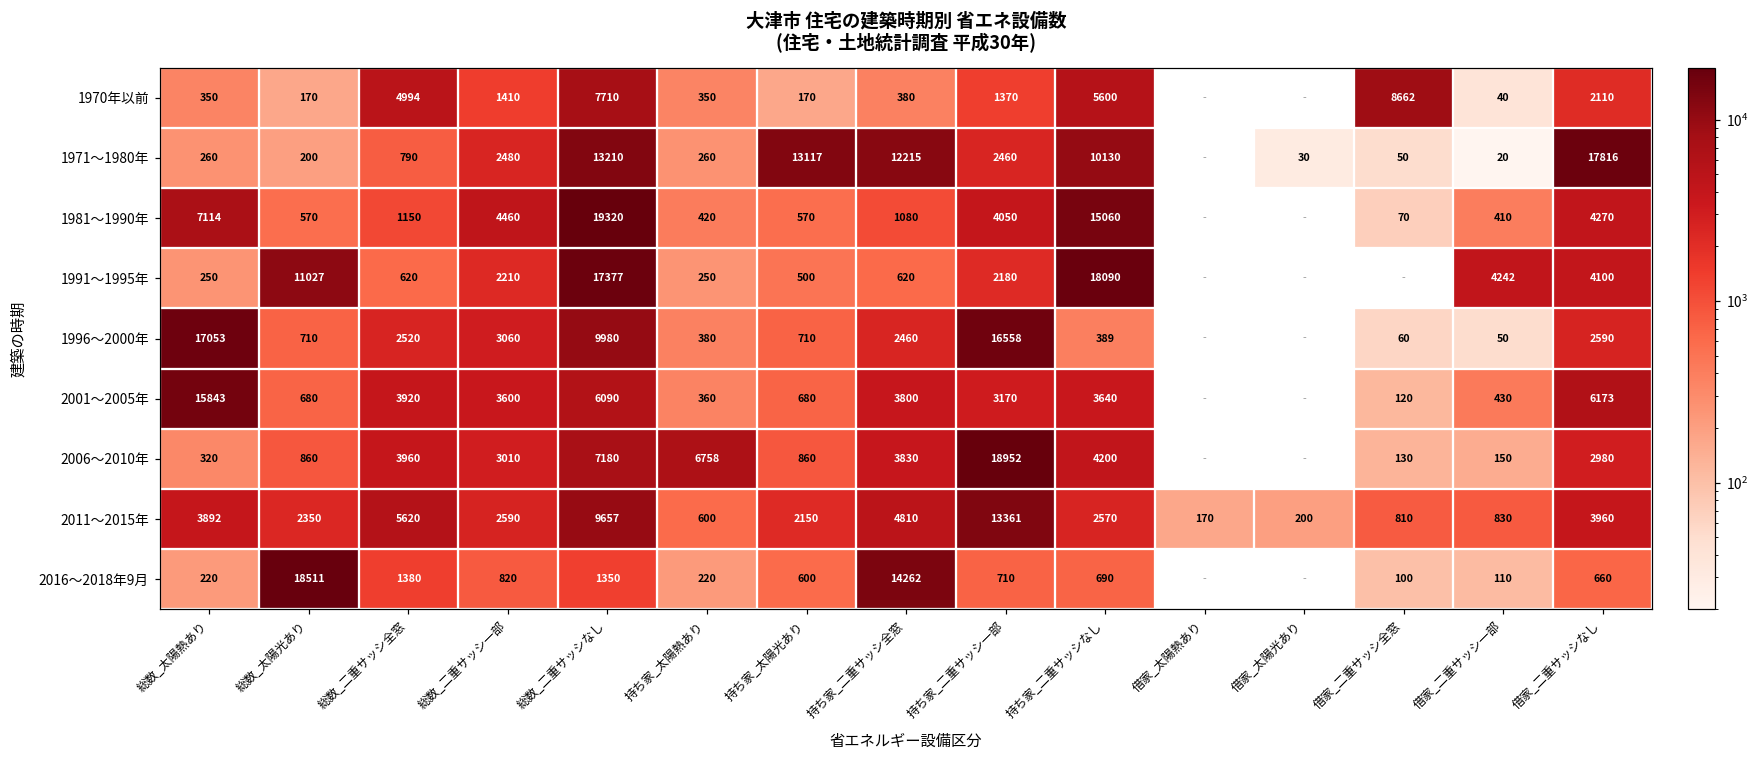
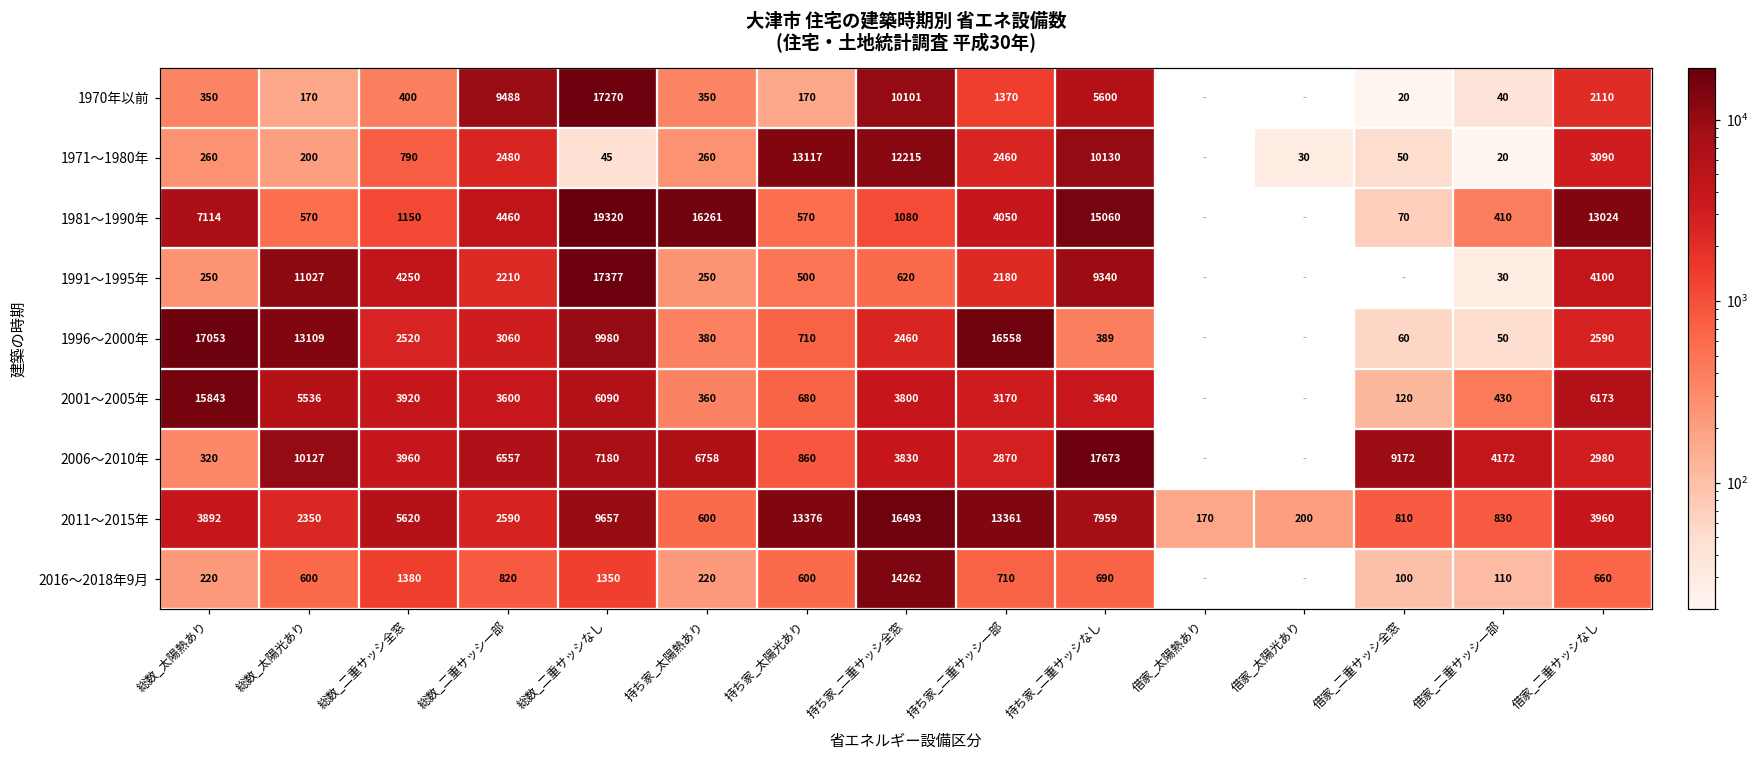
1970年以前, 総数_二重サッシ全窓: 4994 -> 400
1970年以前, 総数_二重サッシ一部: 1410 -> 9488
1970年以前, 総数_二重サッシなし: 7710 -> 17270
1970年以前, 持ち家_二重サッシ全窓: 380 -> 10101
1970年以前, 借家_二重サッシ全窓: 8662 -> 20
1971～1980年, 総数_二重サッシなし: 13210 -> 45
1971～1980年, 借家_二重サッシなし: 17816 -> 3090
1981～1990年, 持ち家_太陽熱あり: 420 -> 16261
1981～1990年, 借家_二重サッシなし: 4270 -> 13024
1991～1995年, 総数_二重サッシ全窓: 620 -> 4250
1991～1995年, 持ち家_二重サッシなし: 18090 -> 9340
1991～1995年, 借家_二重サッシ一部: 4242 -> 30
1996～2000年, 総数_太陽光あり: 710 -> 13109
2001～2005年, 総数_太陽光あり: 680 -> 5536
2006～2010年, 総数_太陽光あり: 860 -> 10127
2006～2010年, 総数_二重サッシ一部: 3010 -> 6557
2006～2010年, 持ち家_二重サッシ一部: 18952 -> 2870
2006～2010年, 持ち家_二重サッシなし: 4200 -> 17673
2006～2010年, 借家_二重サッシ全窓: 130 -> 9172
2006～2010年, 借家_二重サッシ一部: 150 -> 4172
2011～2015年, 持ち家_太陽光あり: 2150 -> 13376
2011～2015年, 持ち家_二重サッシ全窓: 4810 -> 16493
2011～2015年, 持ち家_二重サッシなし: 2570 -> 7959
2016～2018年9月, 総数_太陽光あり: 18511 -> 600
